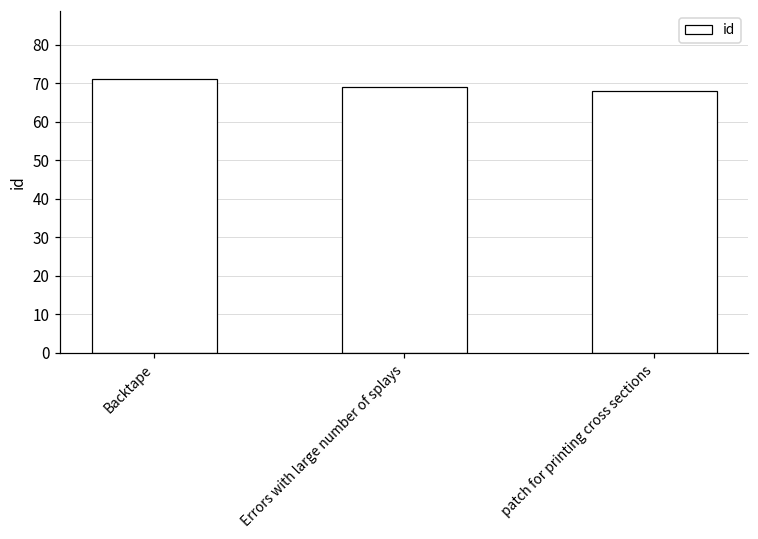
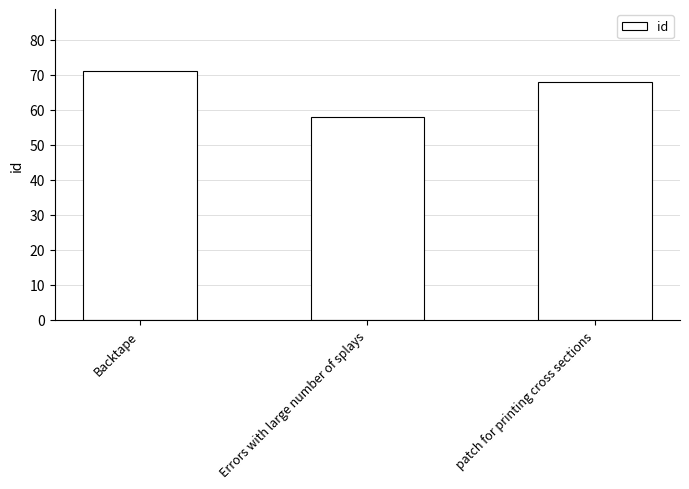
Errors with large number of splays: 69 -> 58
